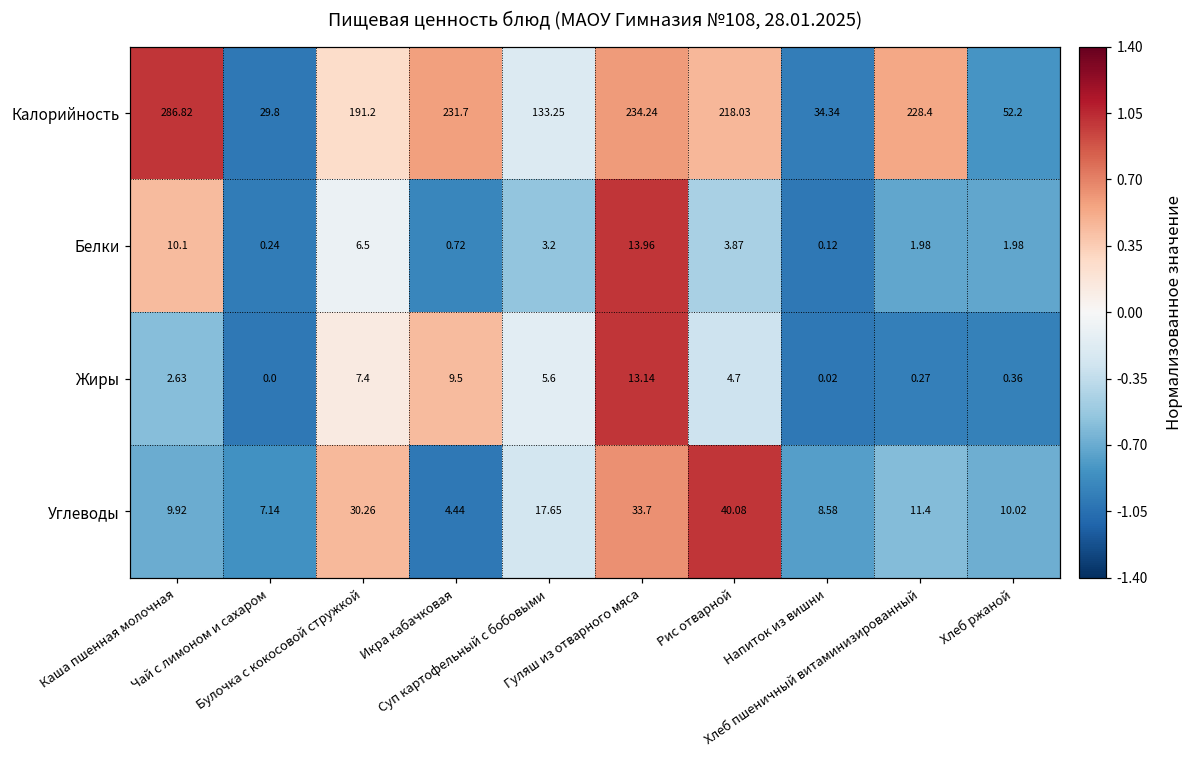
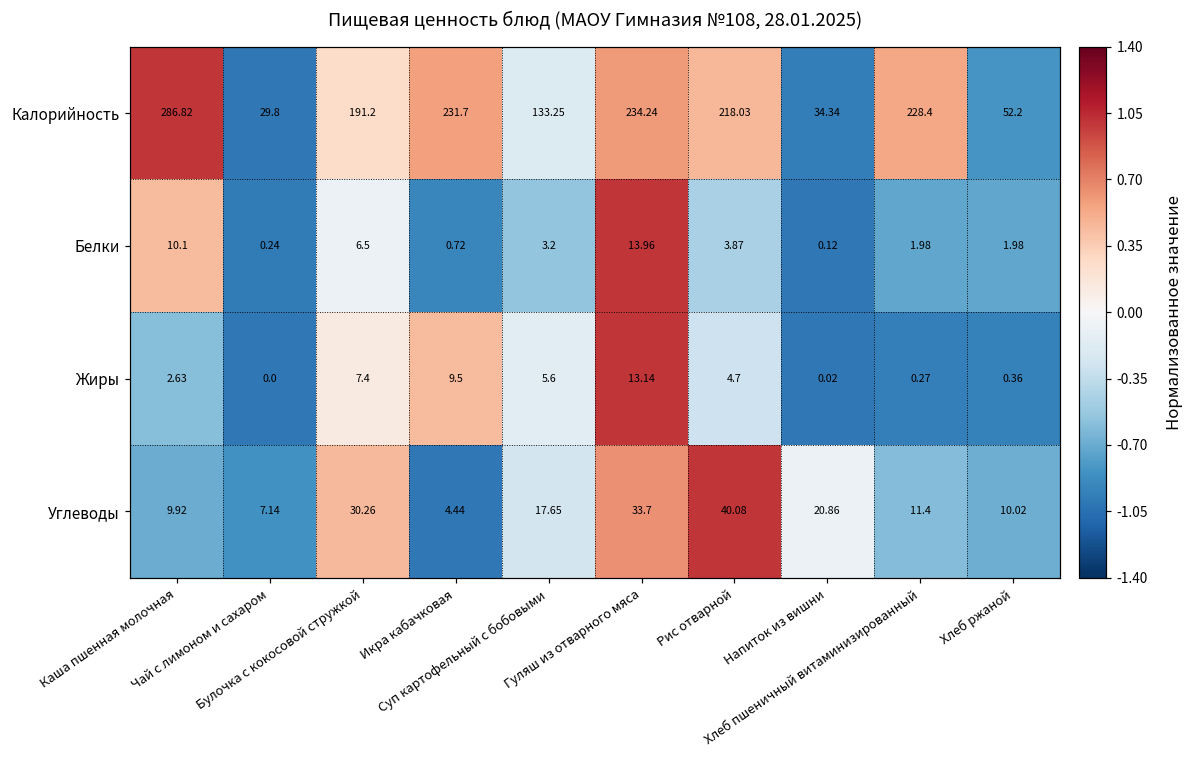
Углеводы, Напиток из вишни: 8.58 -> 20.86
